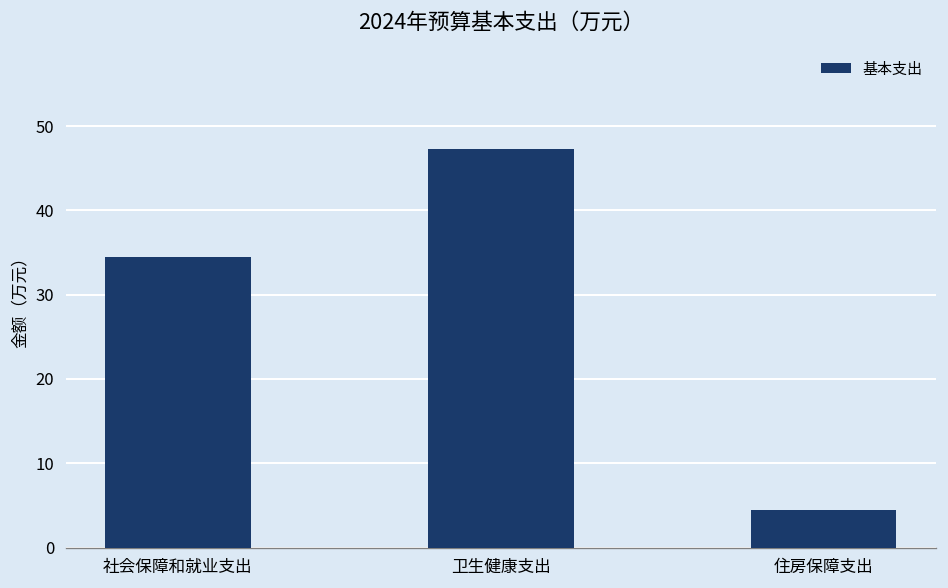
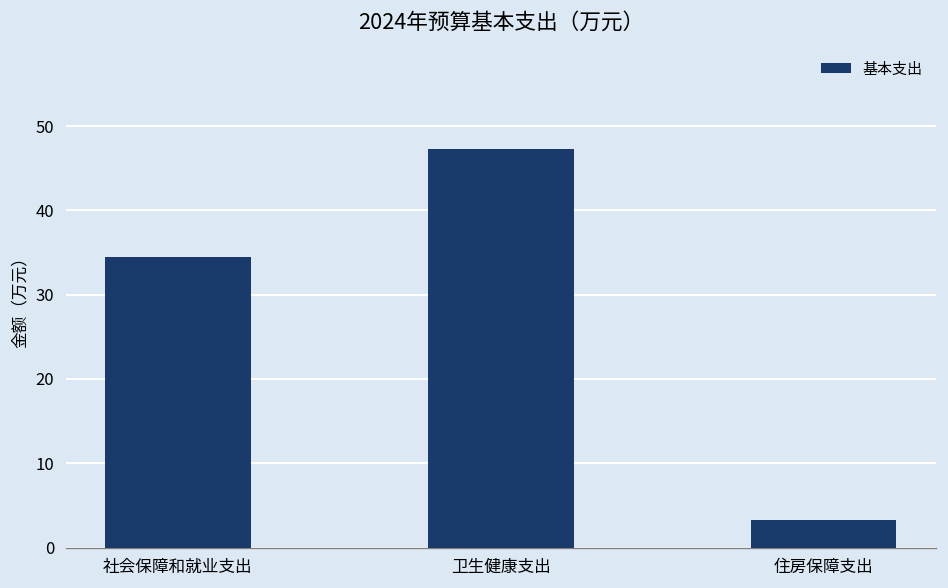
住房保障支出: 4 -> 3
